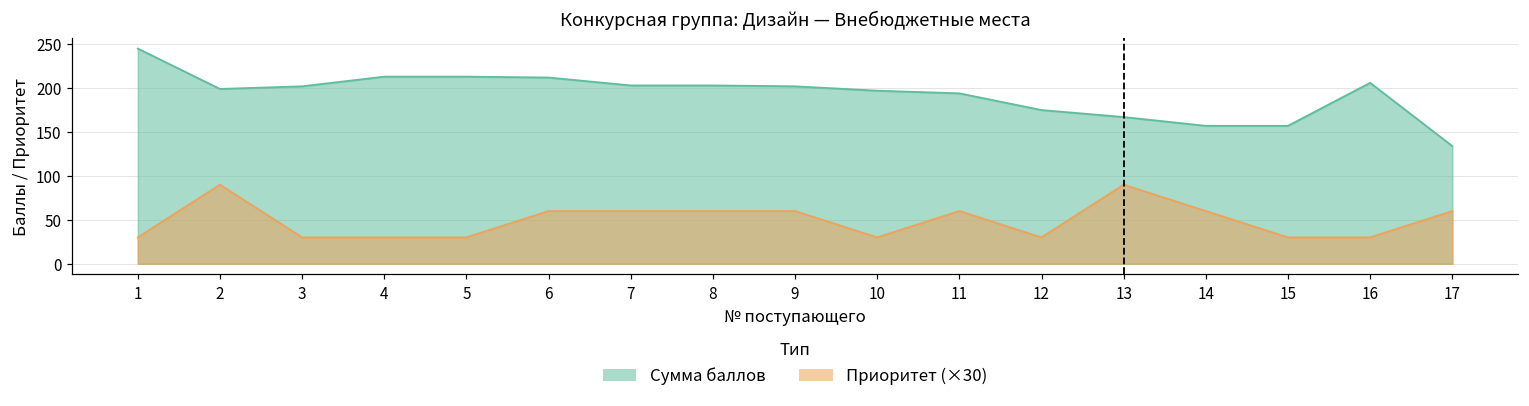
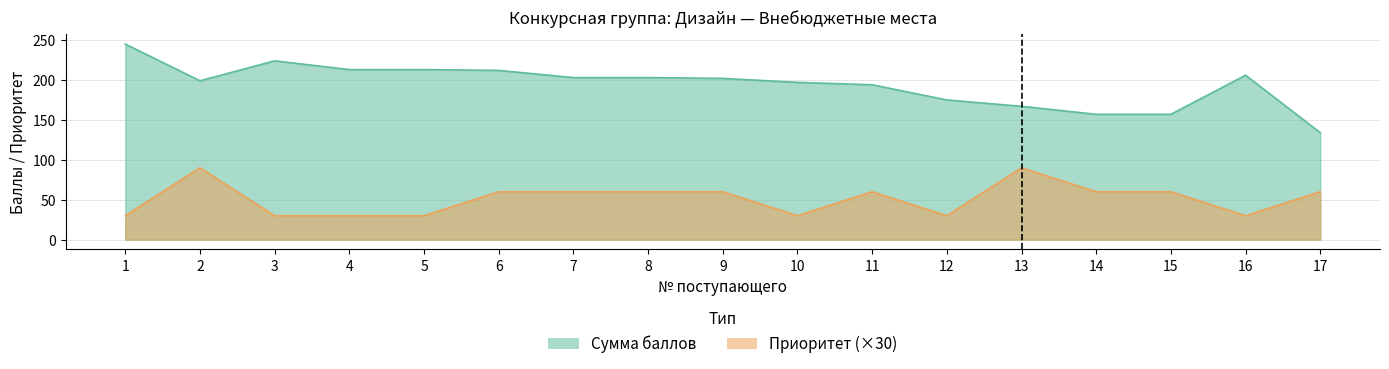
Сумма баллов, 3: 200 -> 220
Приоритет (×30), 15: 30 -> 60
